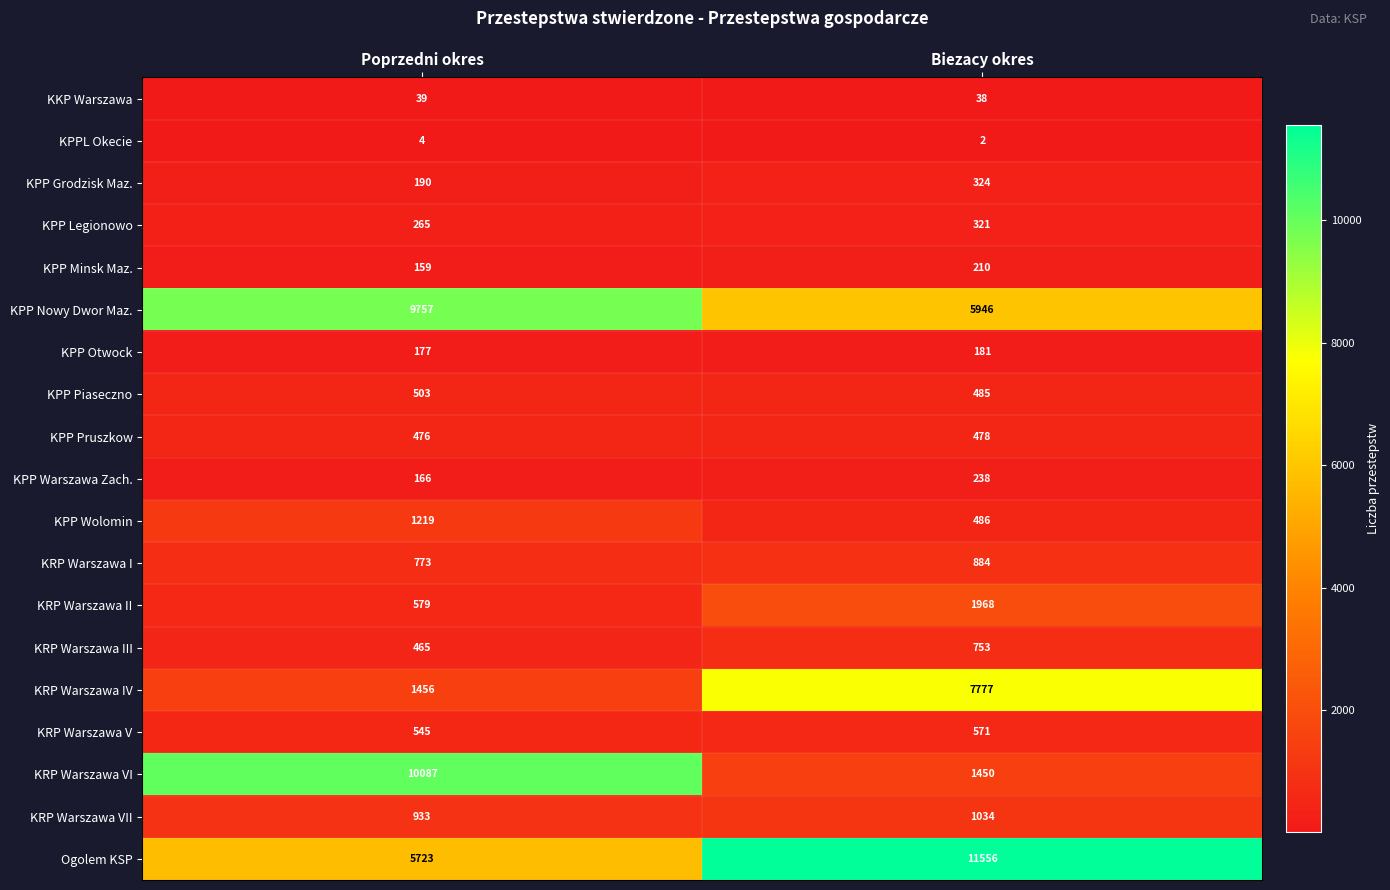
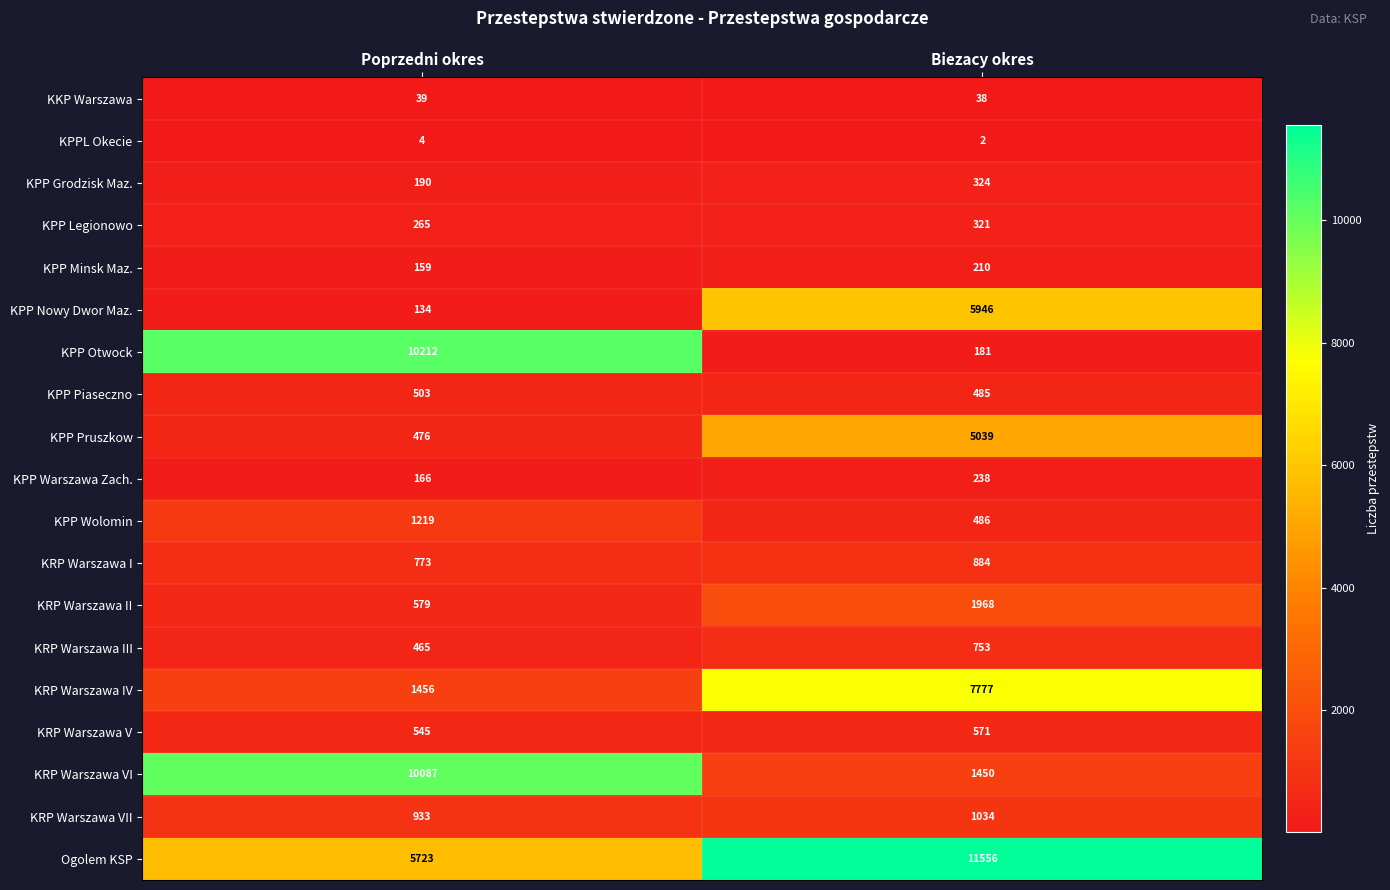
KPP Nowy Dwor Maz., Poprzedni okres: 9757 -> 134
KPP Otwock, Poprzedni okres: 177 -> 10212
KPP Pruszkow, Biezacy okres: 478 -> 5039
